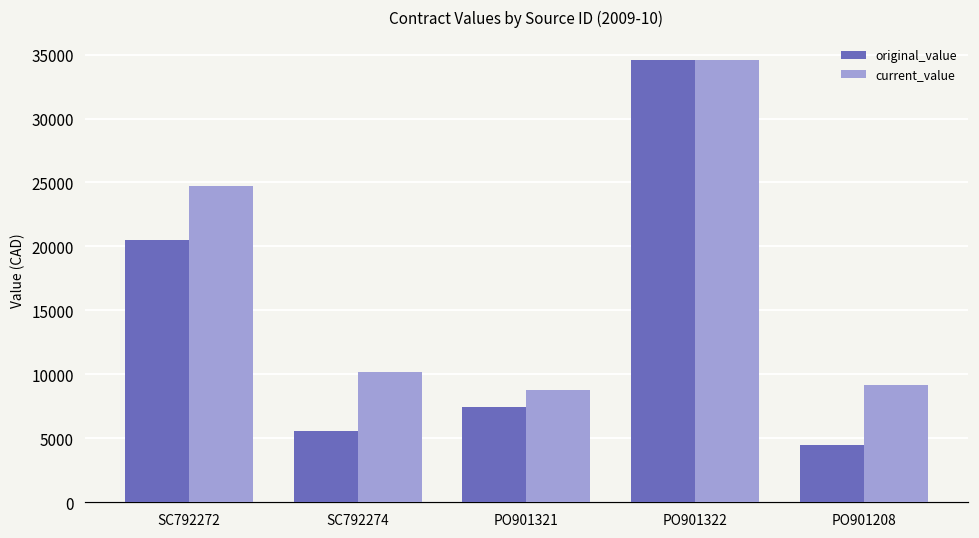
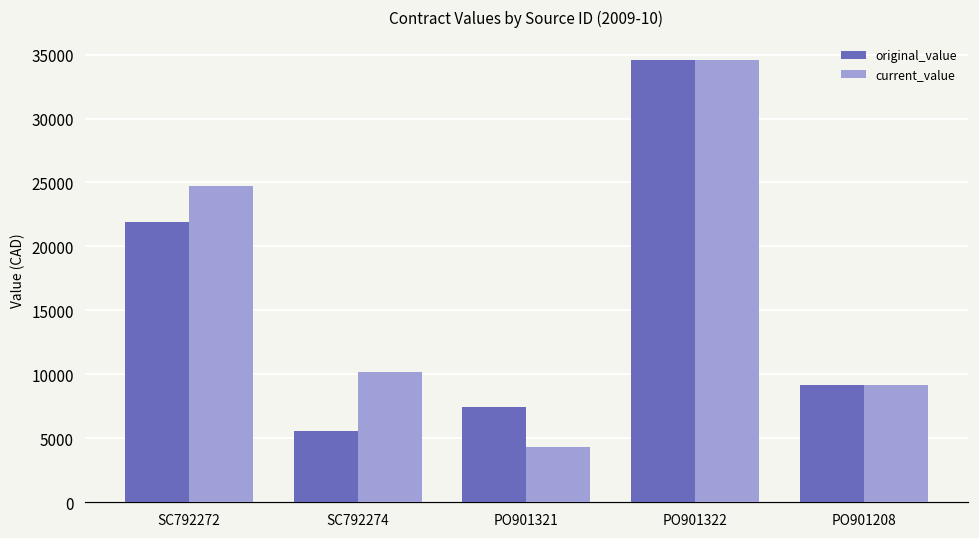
original_value, SC792272: 20500 -> 21900
current_value, PO901321: 8800 -> 4300
original_value, PO901208: 4500 -> 9200
